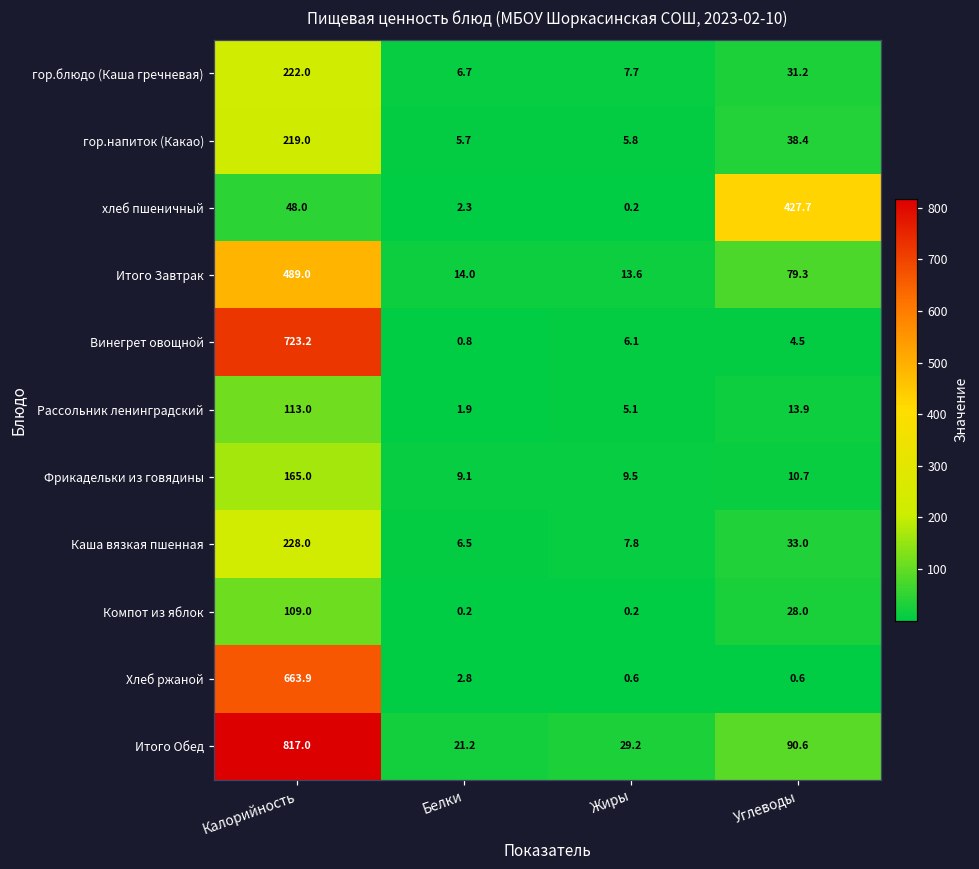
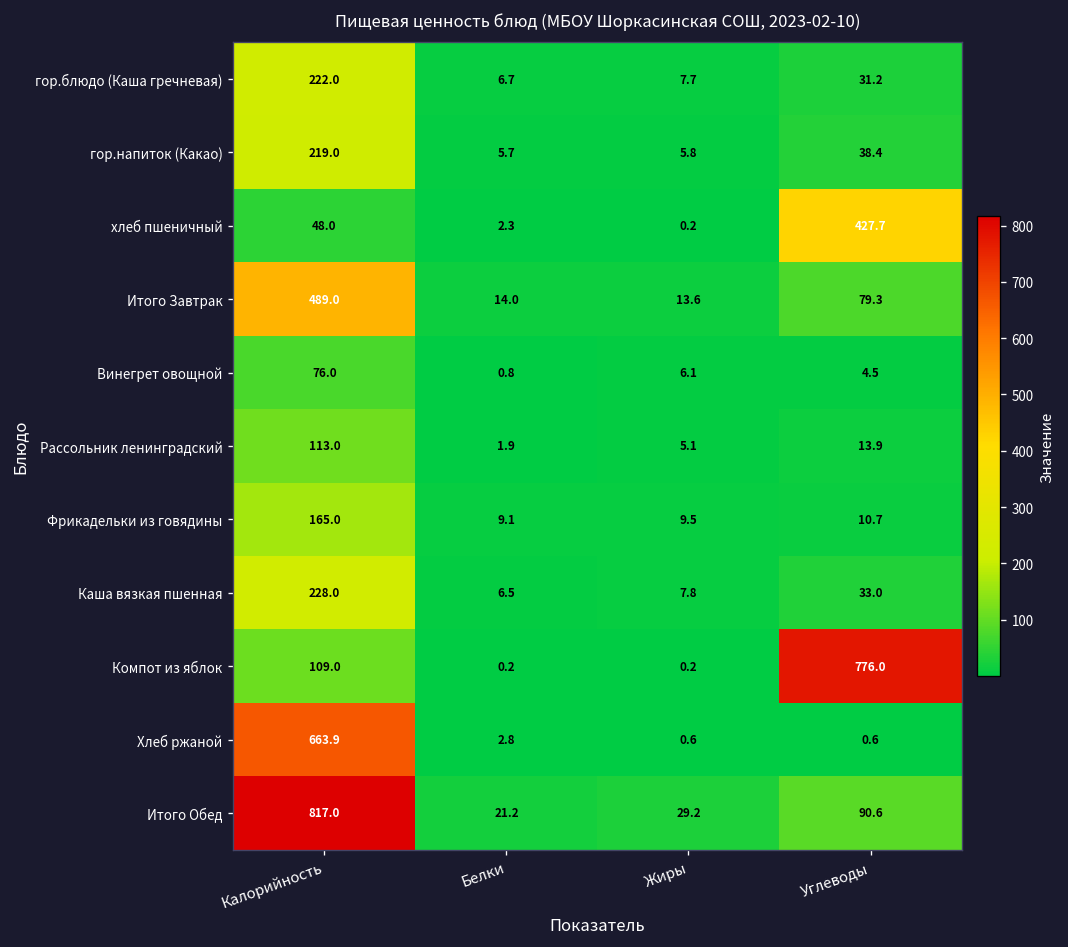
Винегрет овощной, Калорийность: 723.2 -> 76.0
Компот из яблок, Углеводы: 28.0 -> 776.0
